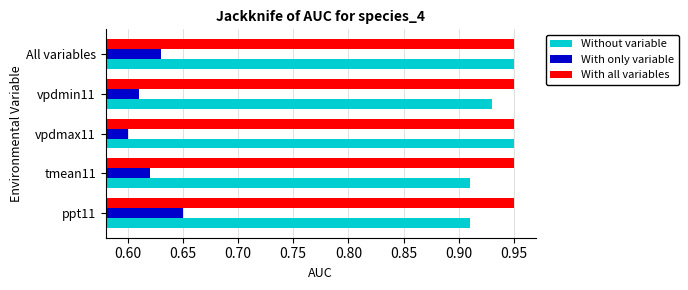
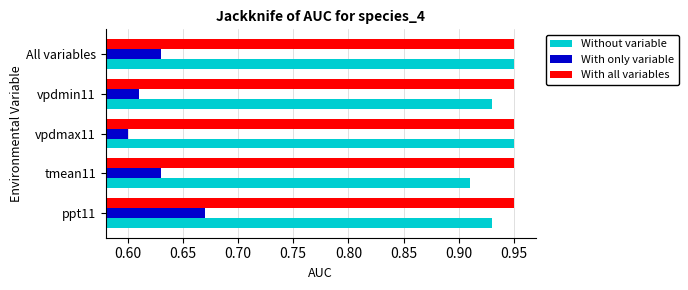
With only variable, tmean11: 0.62 -> 0.63
With only variable, ppt11: 0.65 -> 0.67
Without variable, ppt11: 0.91 -> 0.93
